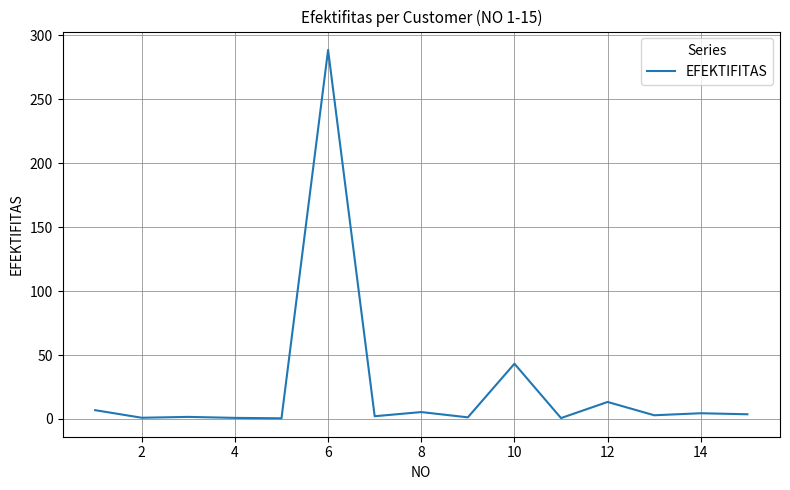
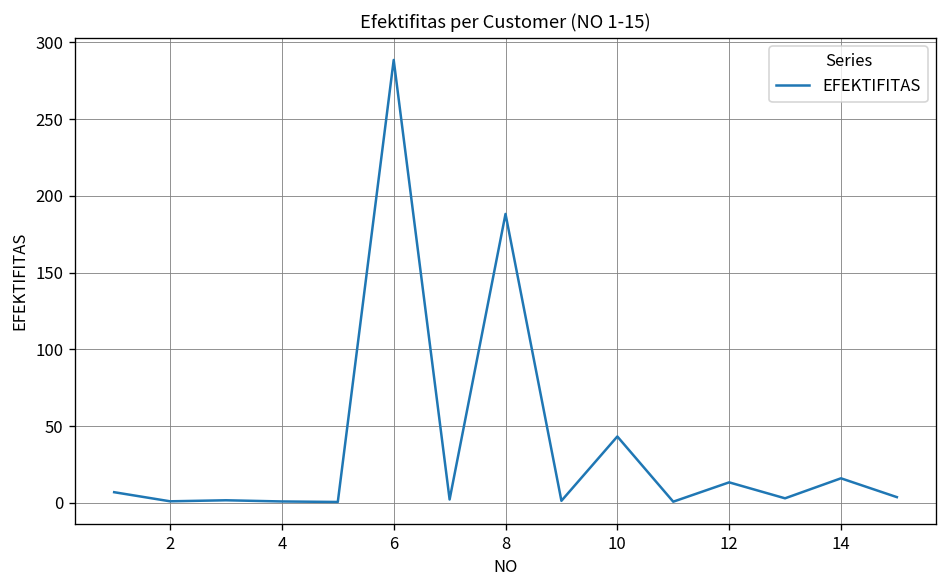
8: 5 -> 188
14: 4 -> 16
